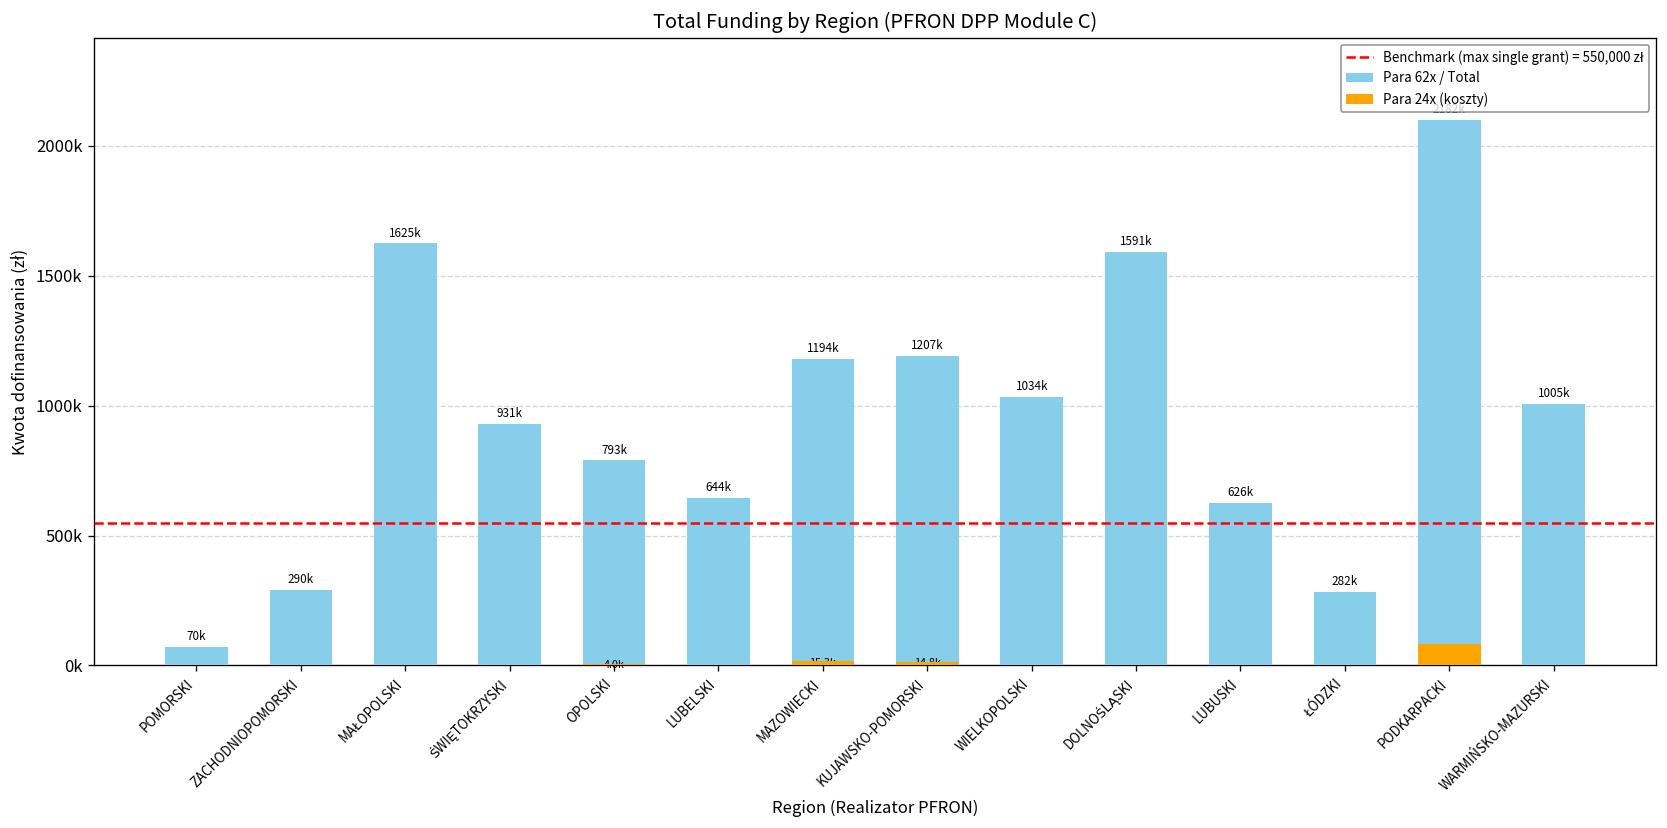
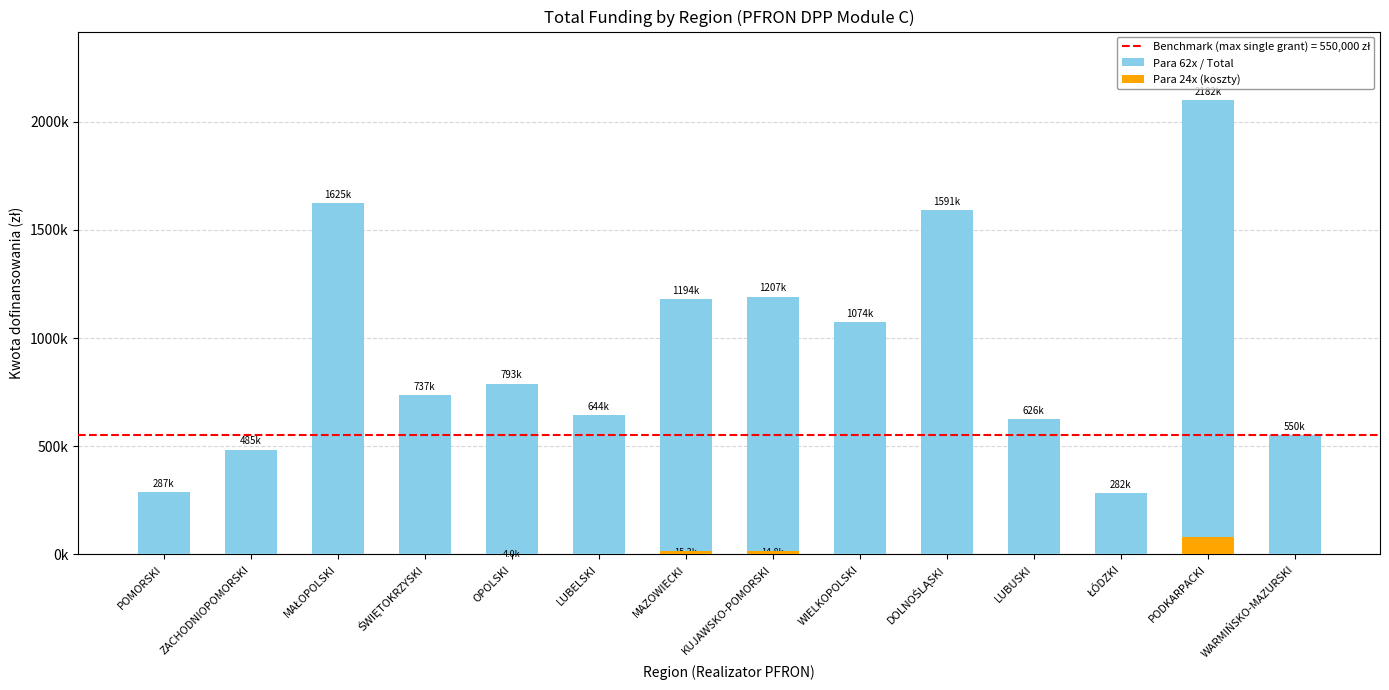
Para 62x / Total, POMORSKI: 70k -> 287k
Para 62x / Total, ZACHODNIOPOMORSKI: 290k -> 485k
Para 62x / Total, ŚWIĘTOKRZYSKI: 931k -> 737k
Para 62x / Total, WIELKOPOLSKI: 1034k -> 1074k
Para 62x / Total, WARMIŃSKO-MAZURSKI: 1005k -> 550k
